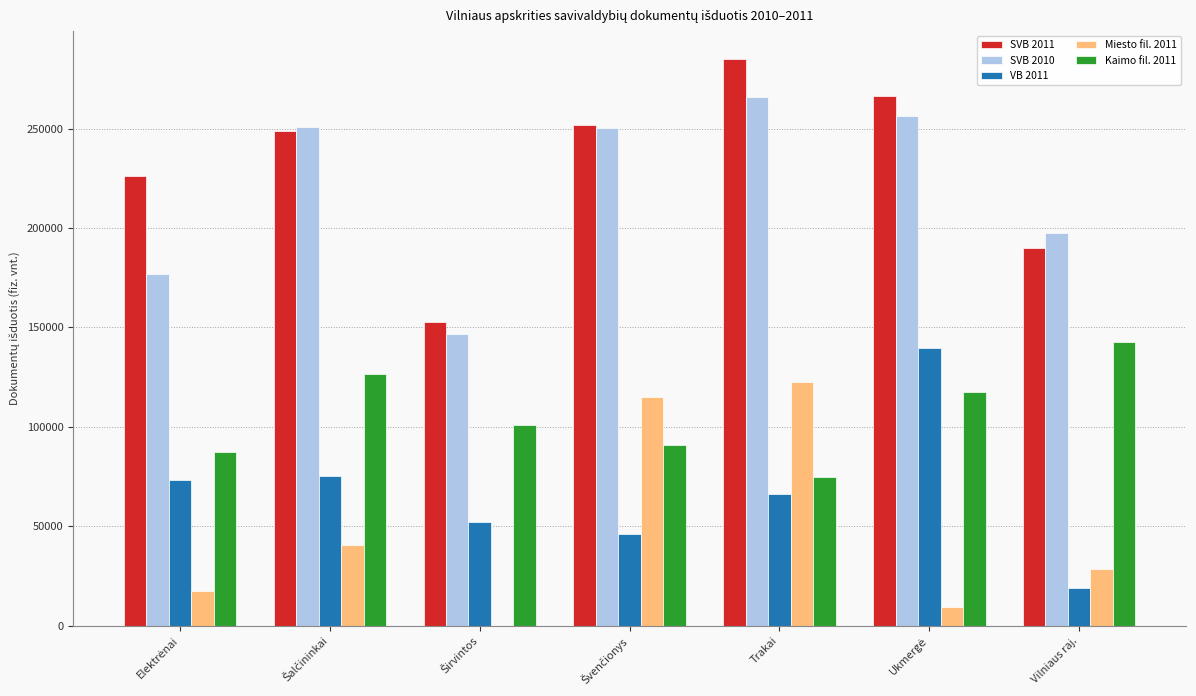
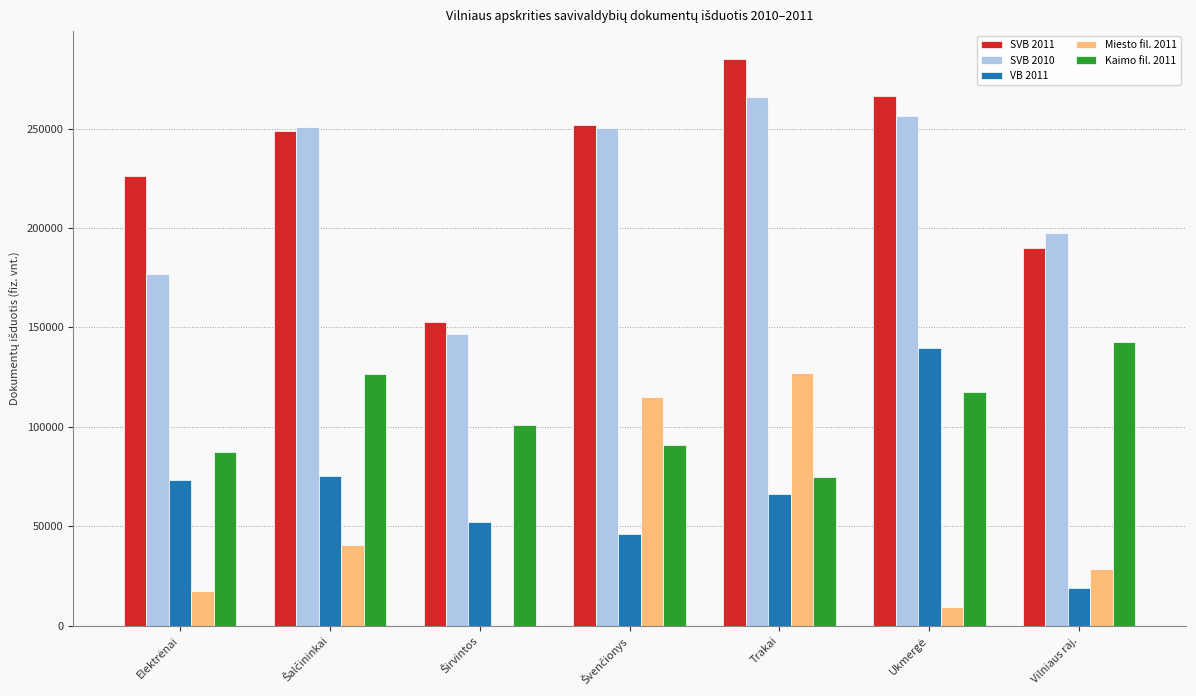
Miesto fil. 2011, Trakai: 123000 -> 127000
